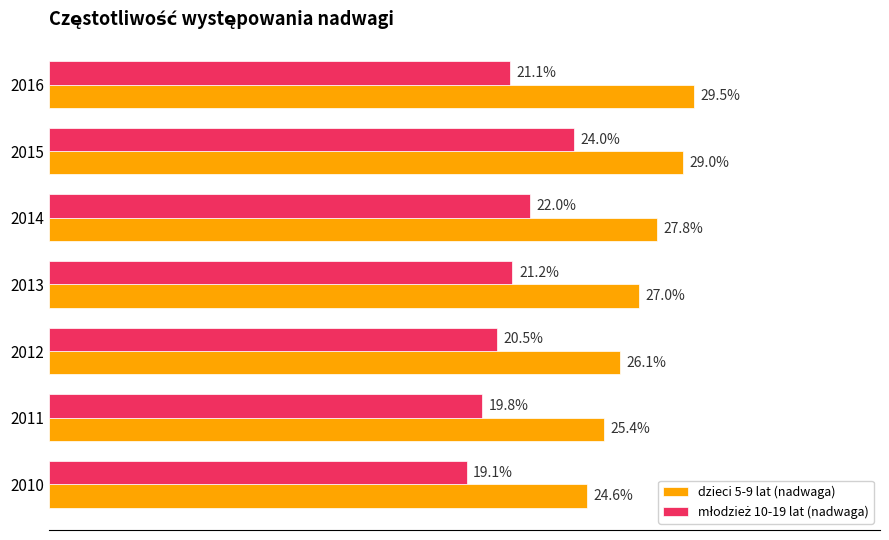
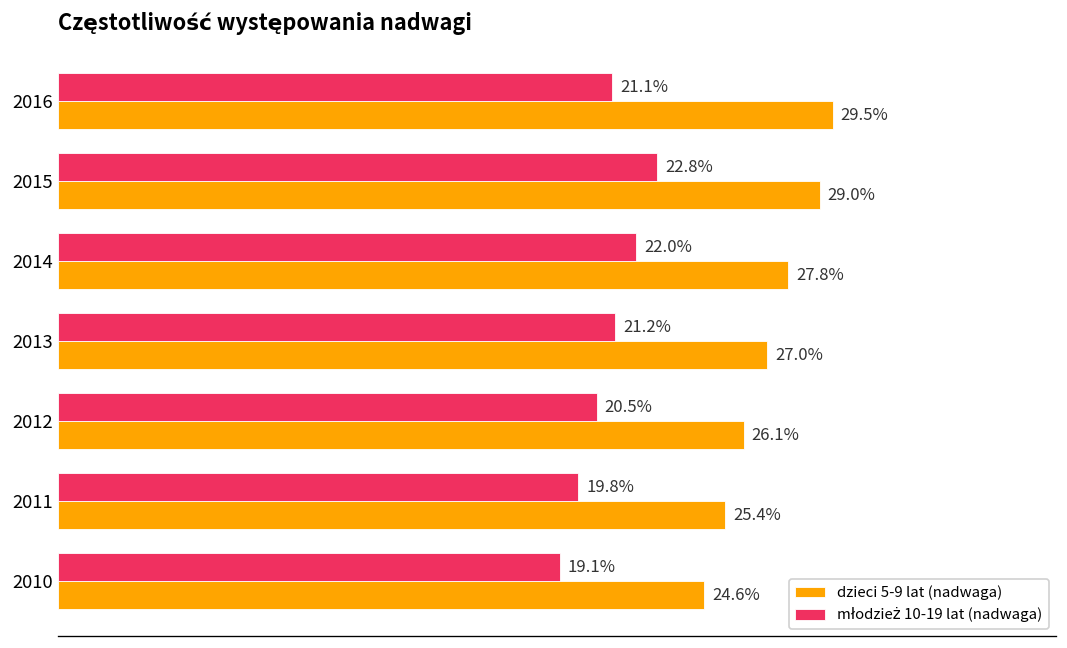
młodzież 10-19 lat (nadwaga), 2015: 24.0% -> 22.8%
